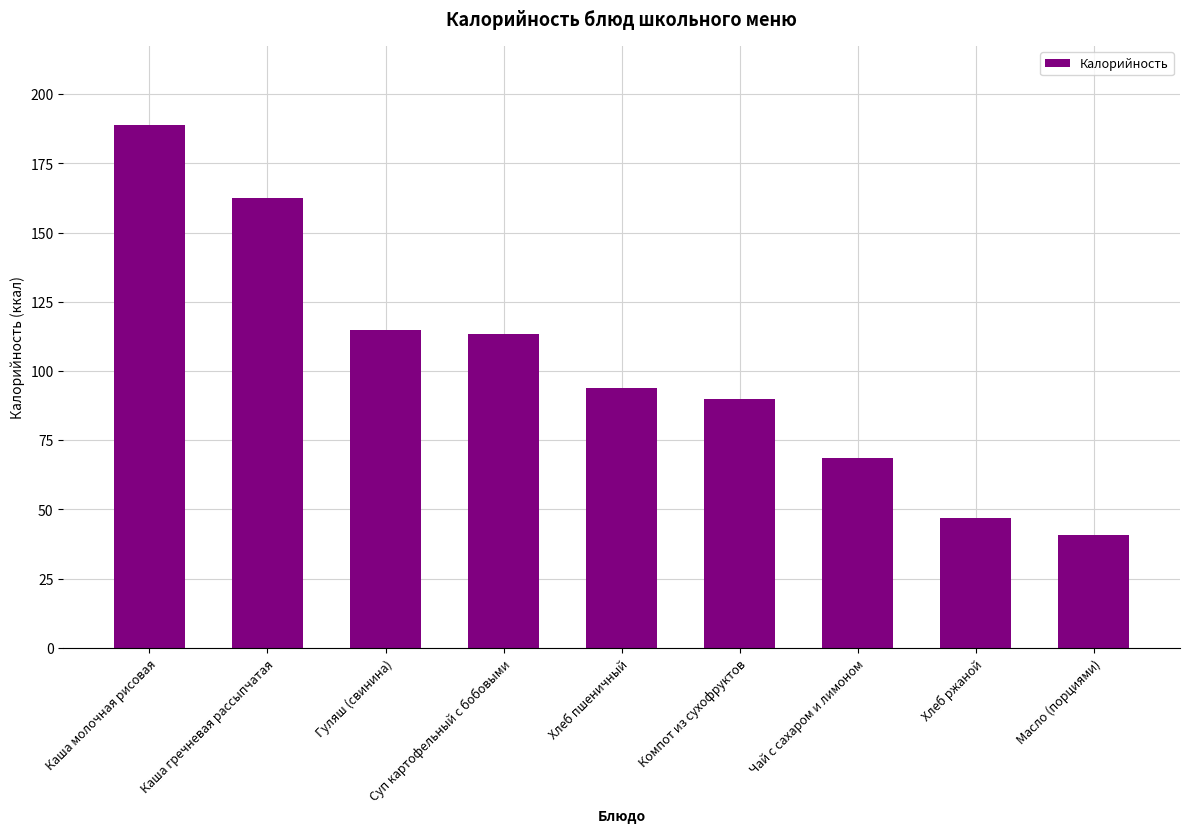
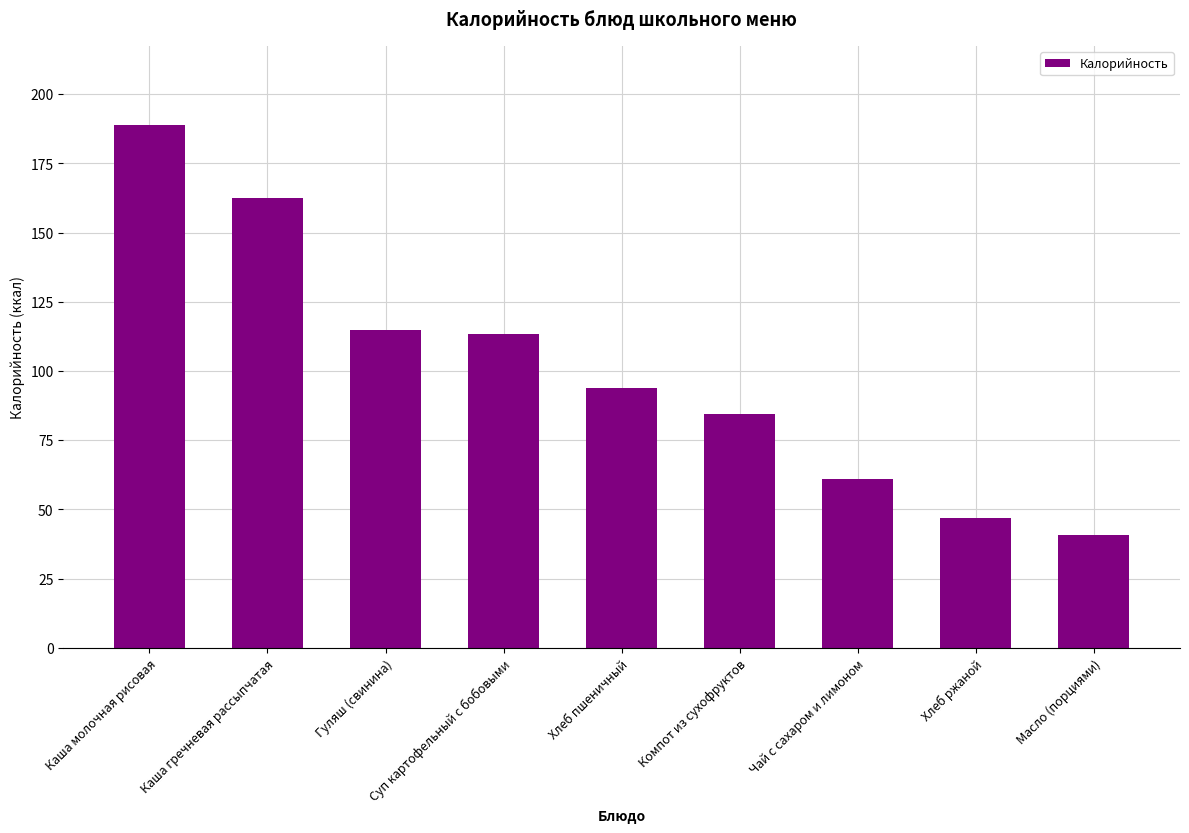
Компот из сухофруктов: 90 -> 85
Чай с сахаром и лимоном: 69 -> 61
